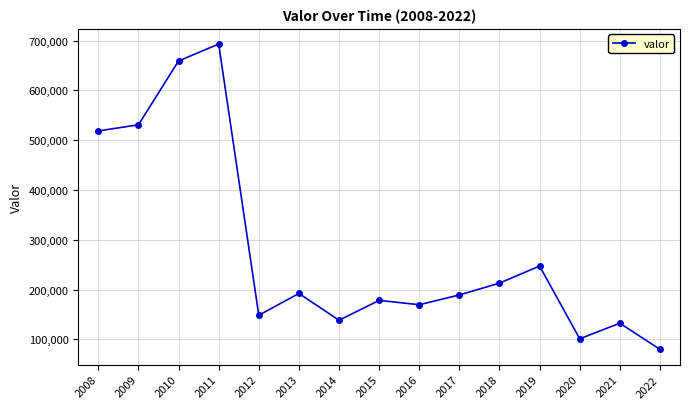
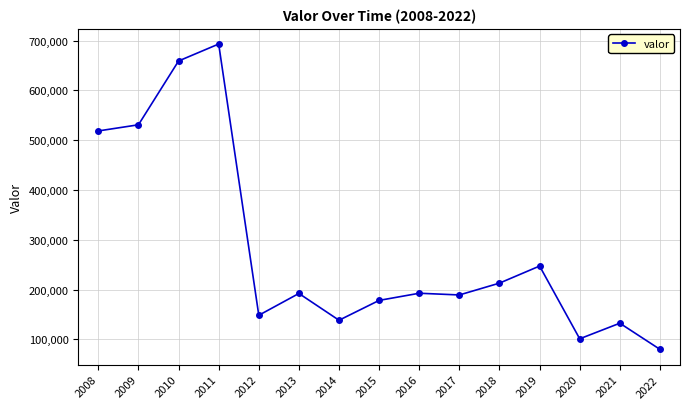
2016: 170,000 -> 190,000
